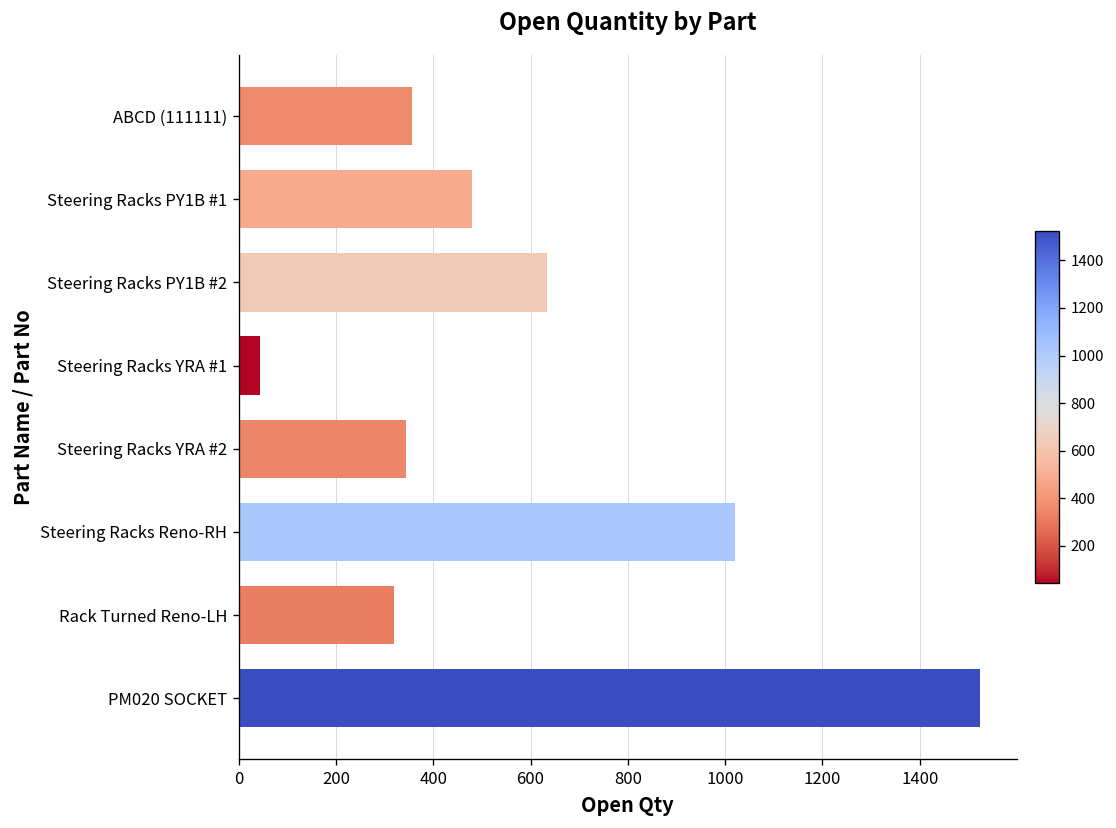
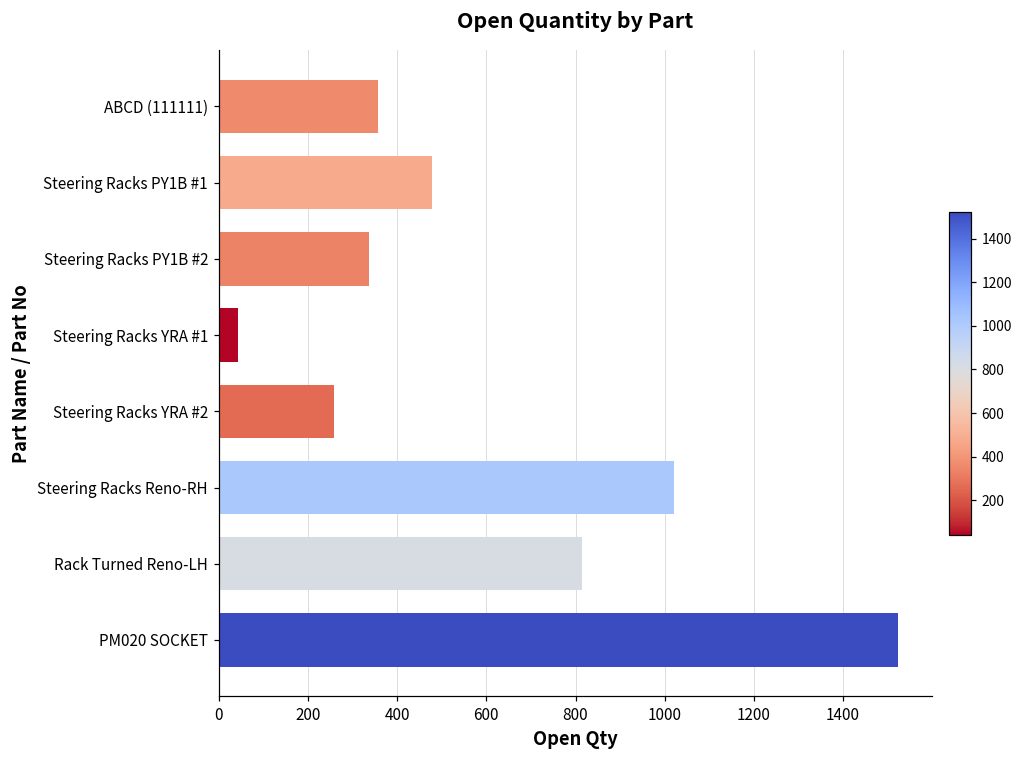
Steering Racks PY1B #2: 630 -> 340
Steering Racks YRA #2: 340 -> 260
Rack Turned Reno-LH: 320 -> 820
